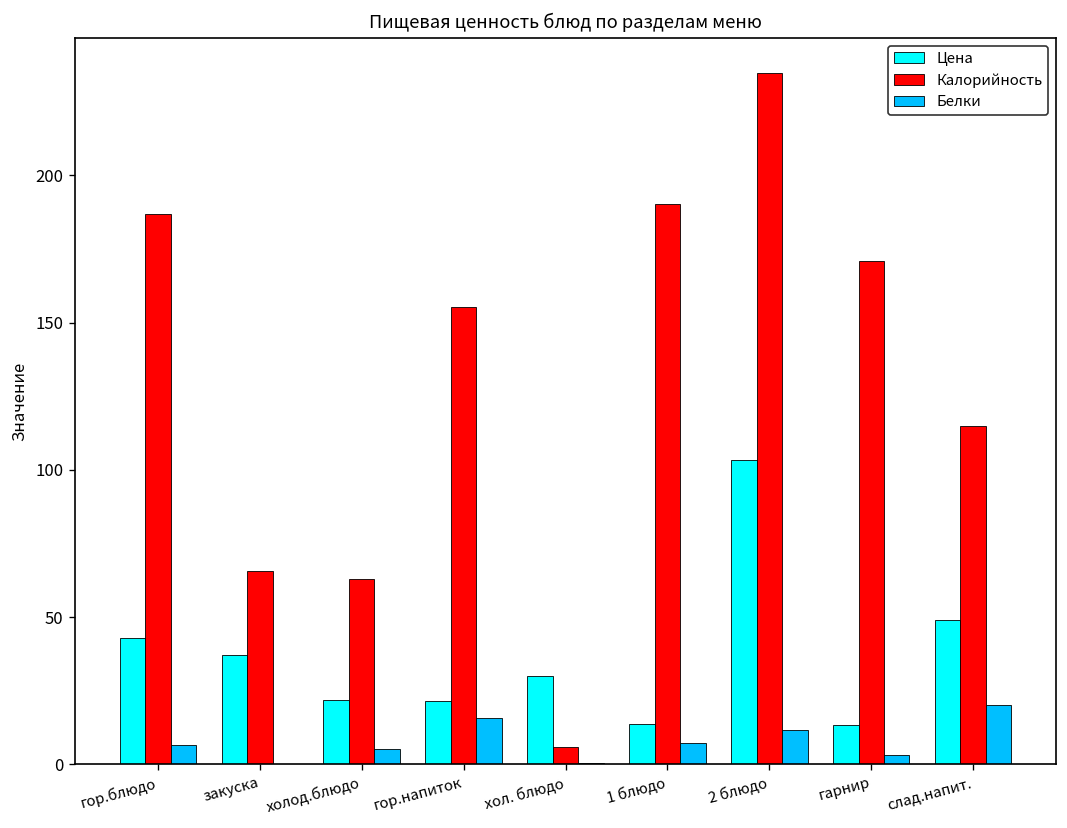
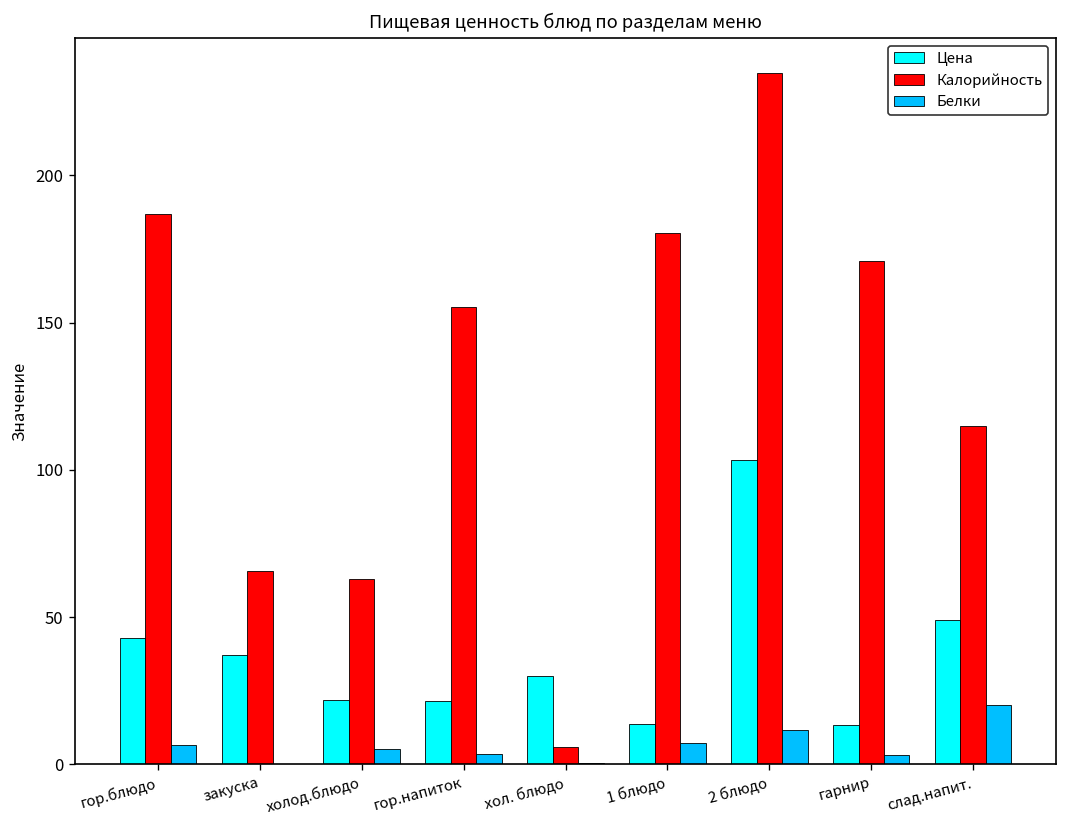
Белки, гор.напиток: 16 -> 4
Калорийность, 1 блюдо: 190 -> 180
